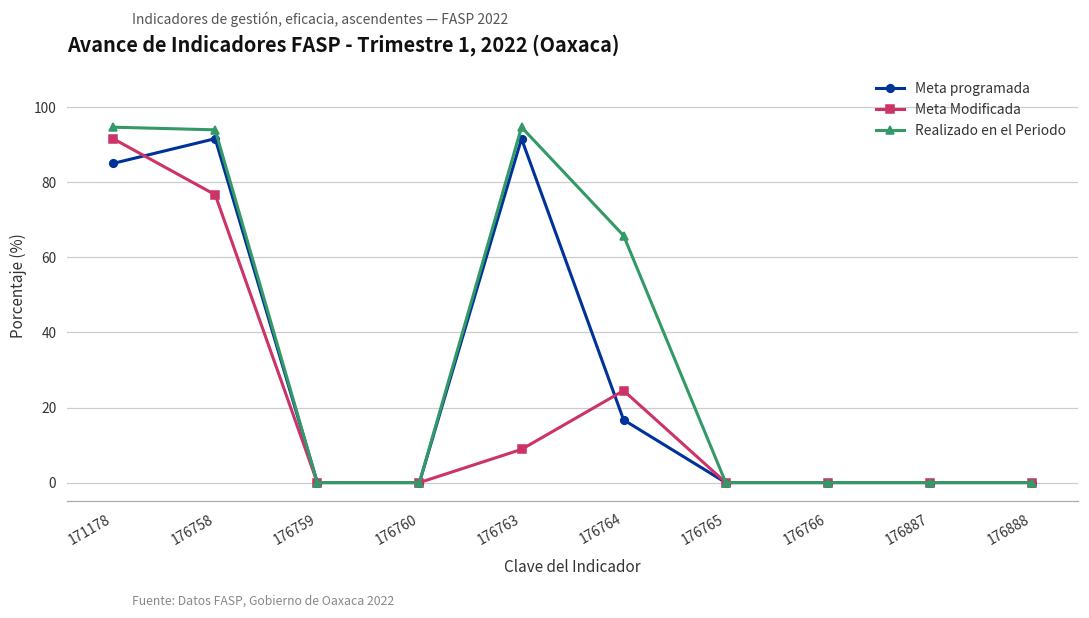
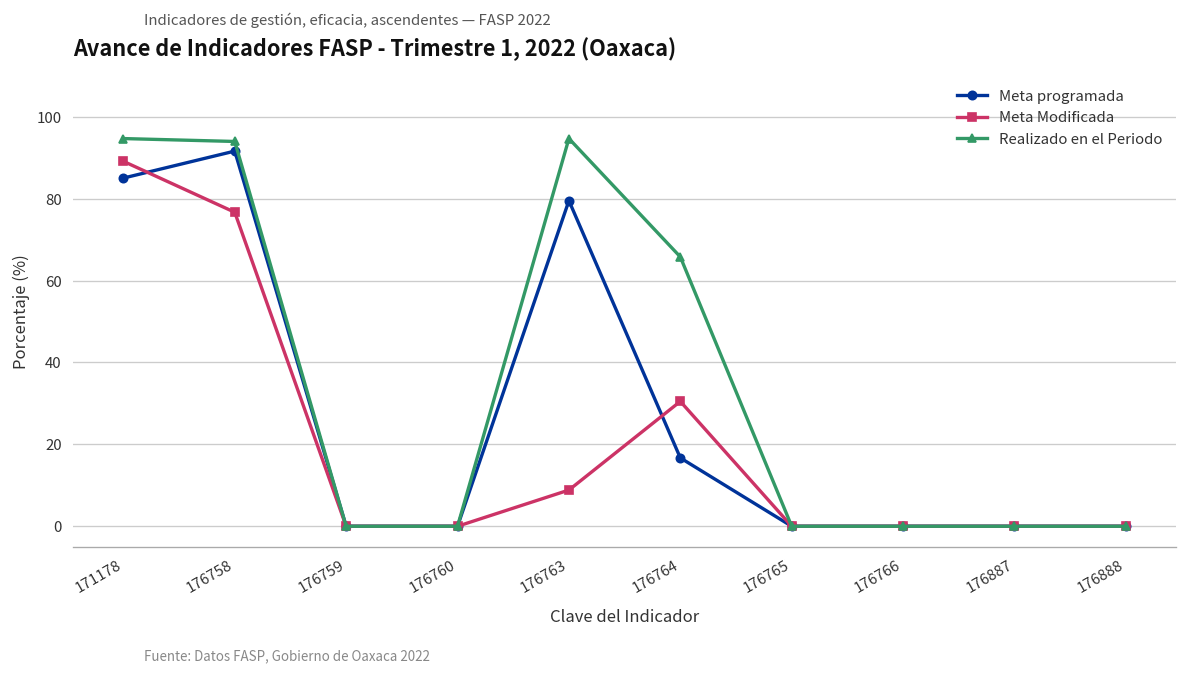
Meta Modificada, 171178: 92 -> 89
Meta programada, 176763: 92 -> 80
Meta Modificada, 176764: 25 -> 31
